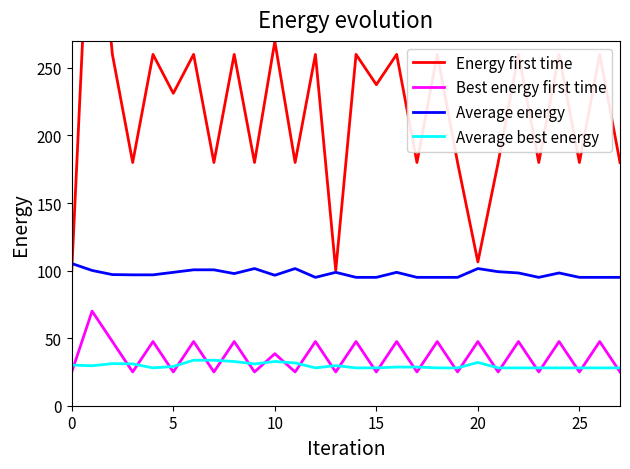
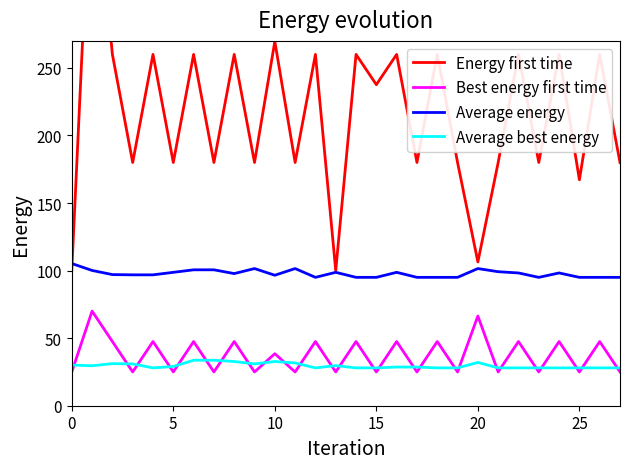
Energy first time, 5: 231 -> 180
Best energy first time, 20: 48 -> 66
Energy first time, 25: 180 -> 167
